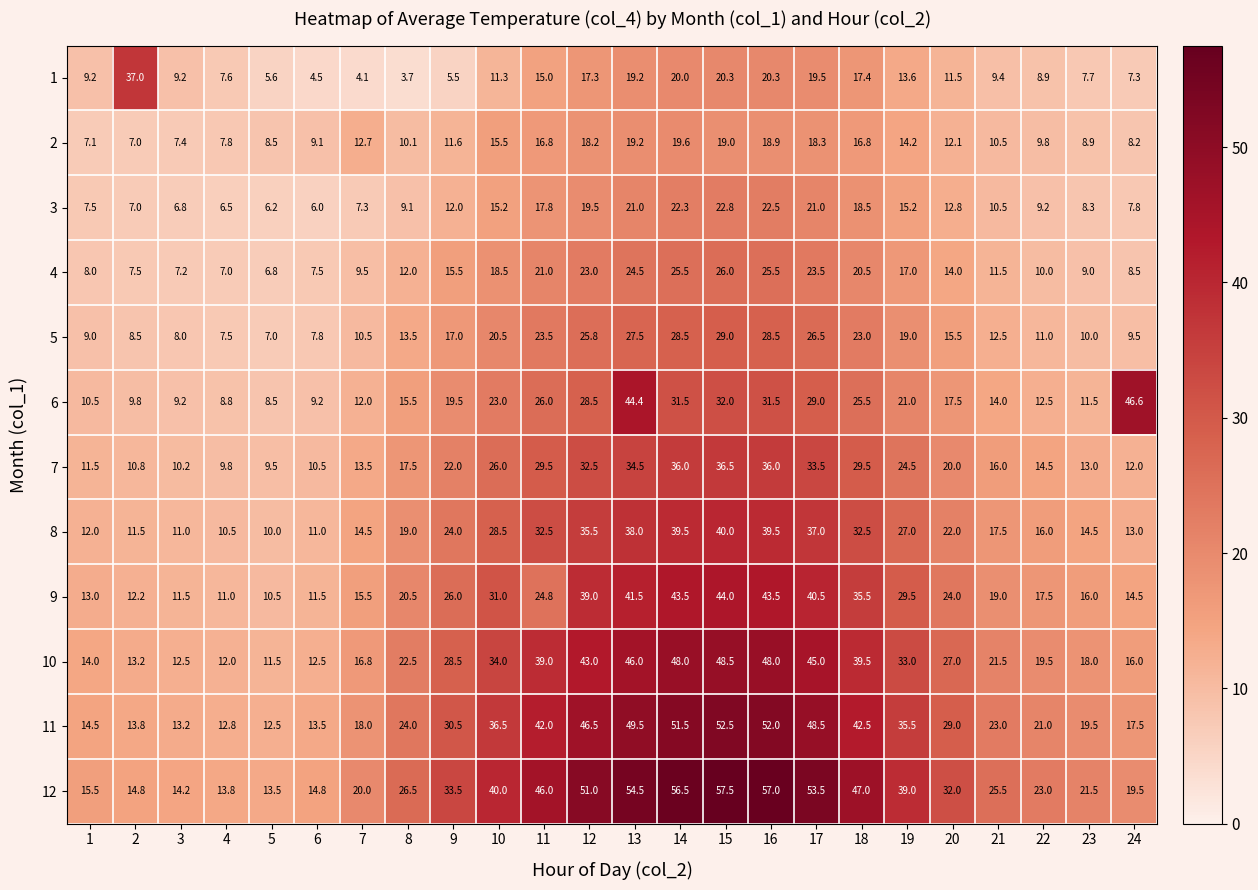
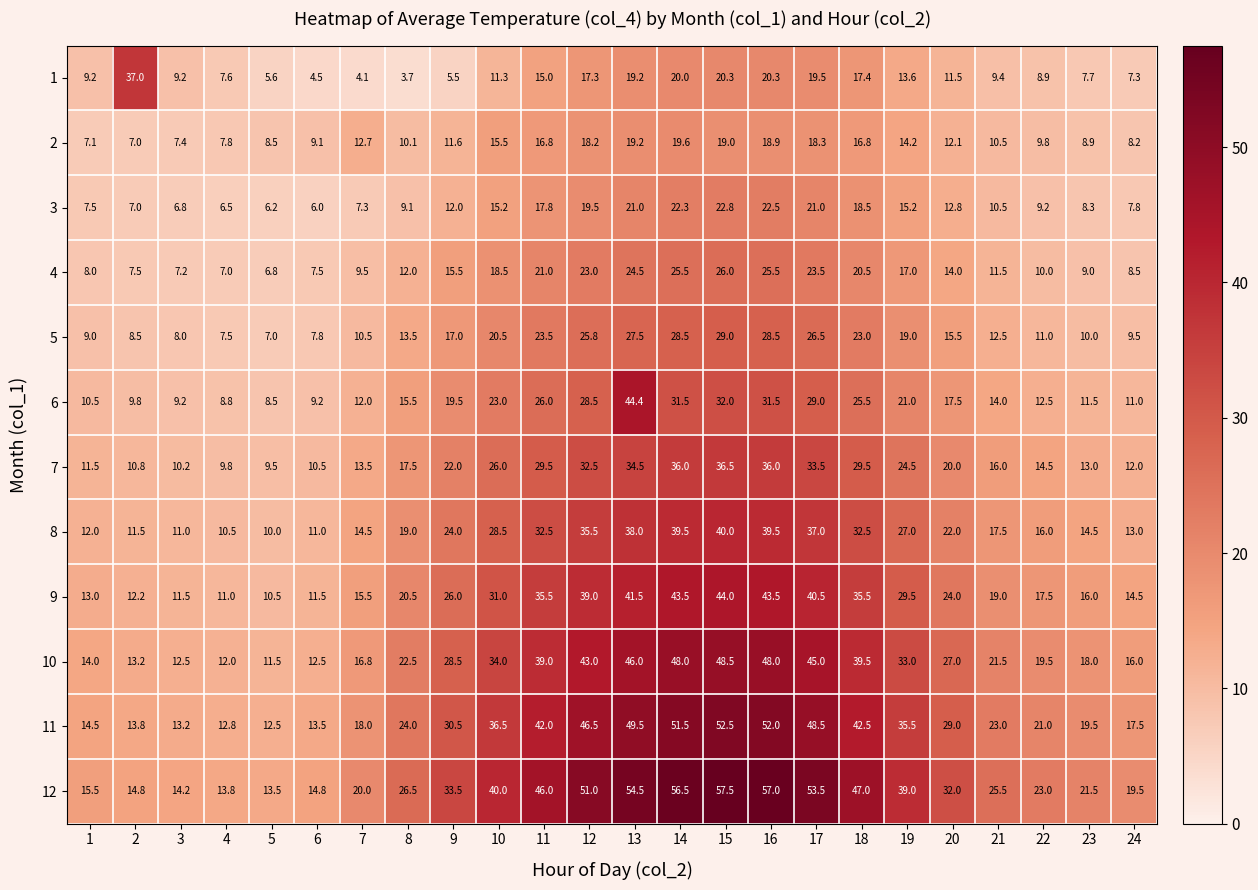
6, 24: 46.6 -> 11.0
9, 11: 24.8 -> 35.5
